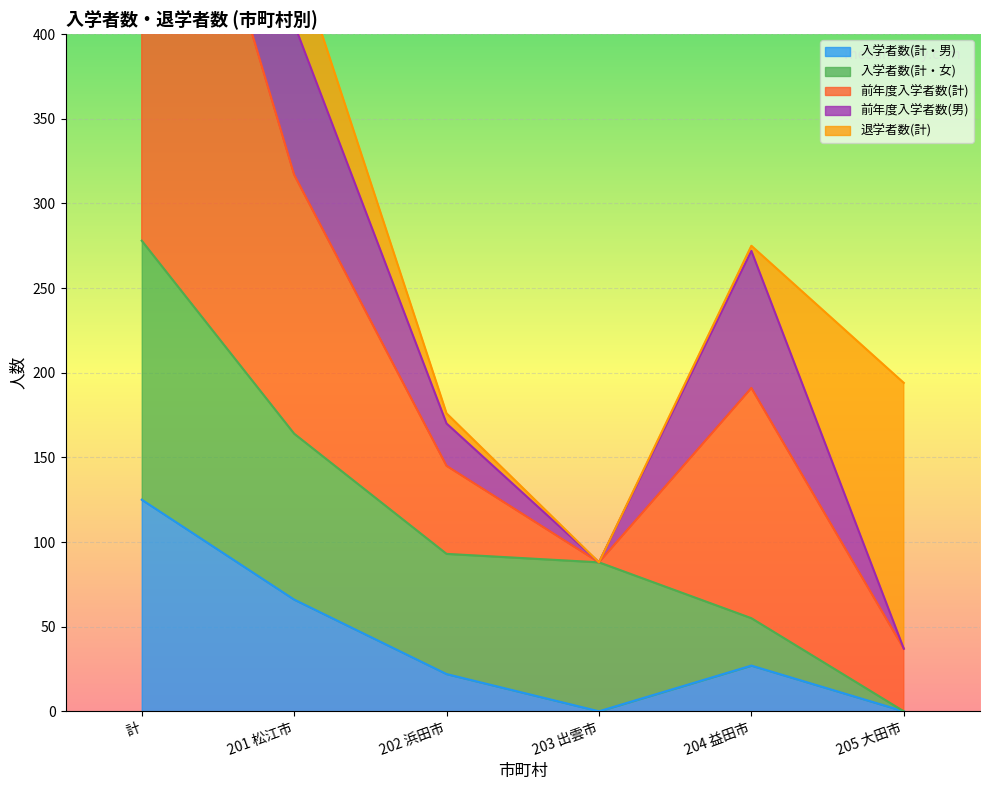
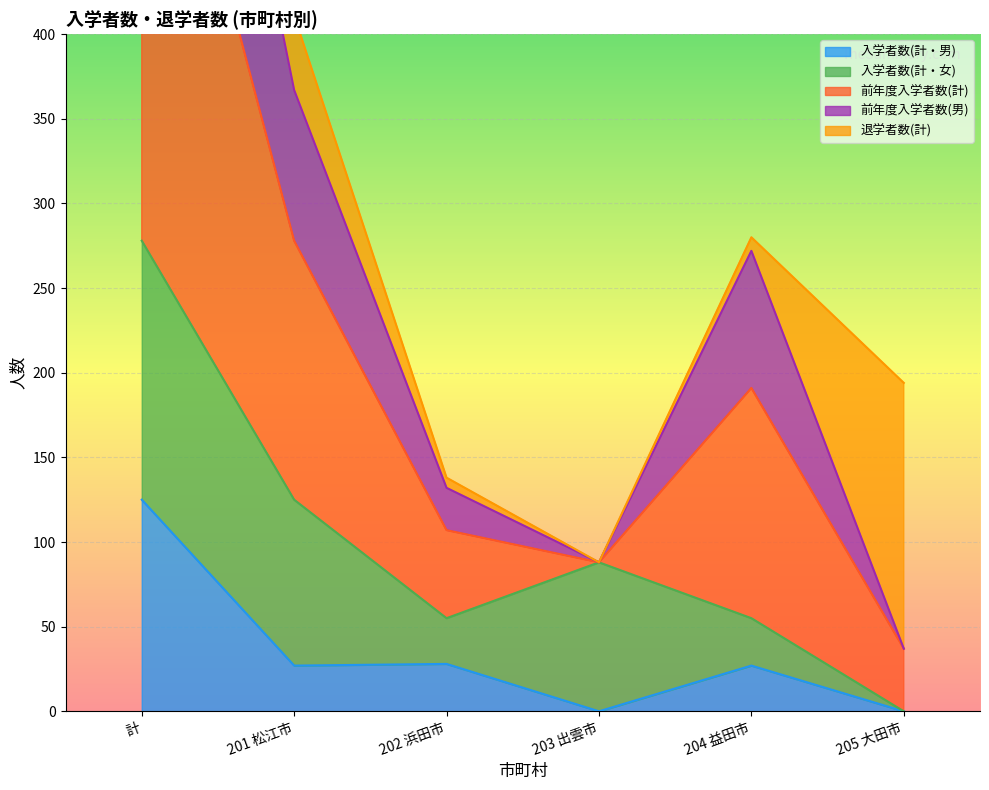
入学者数(計・男), 201 松江市: 66 -> 27
入学者数(計・男), 202 浜田市: 22 -> 28
入学者数(計・女), 202 浜田市: 71 -> 27
退学者数(計), 204 益田市: 3 -> 8
